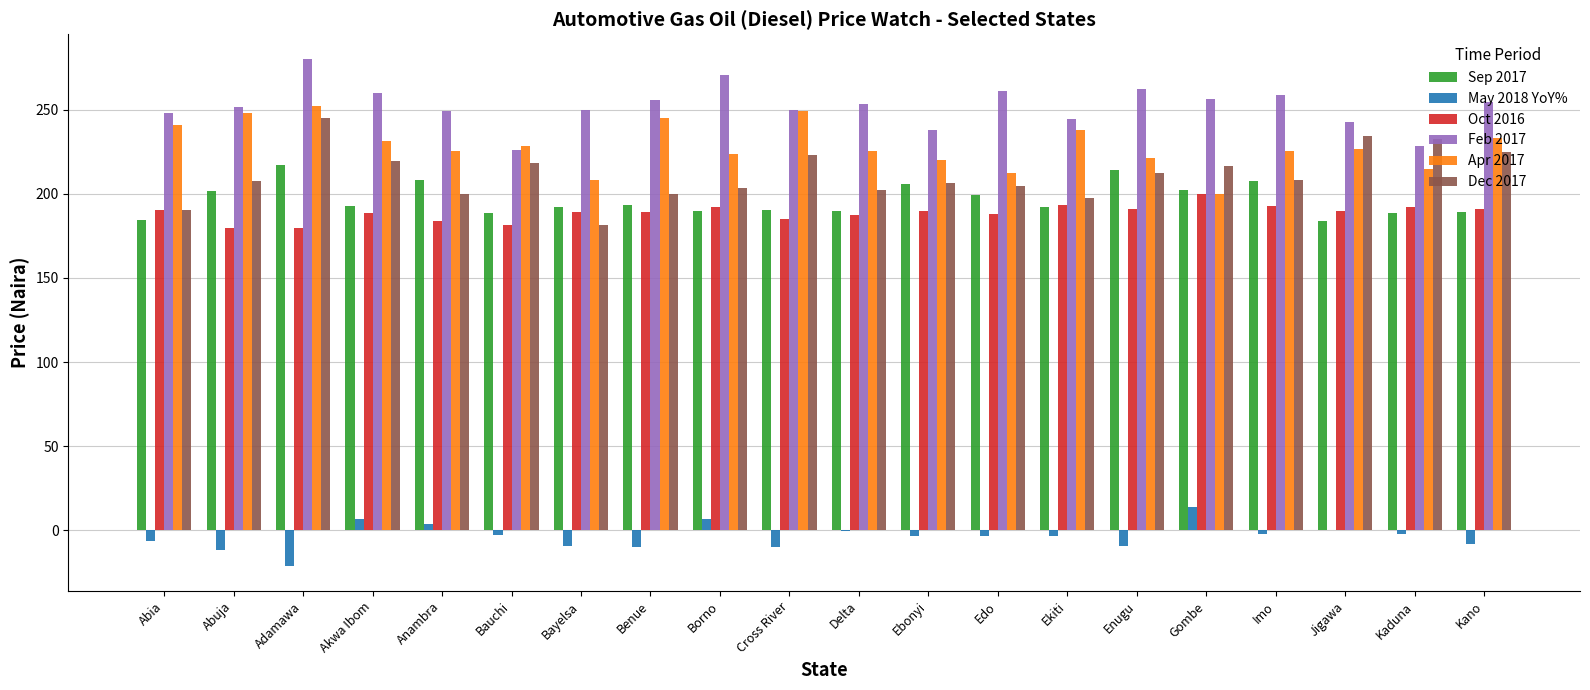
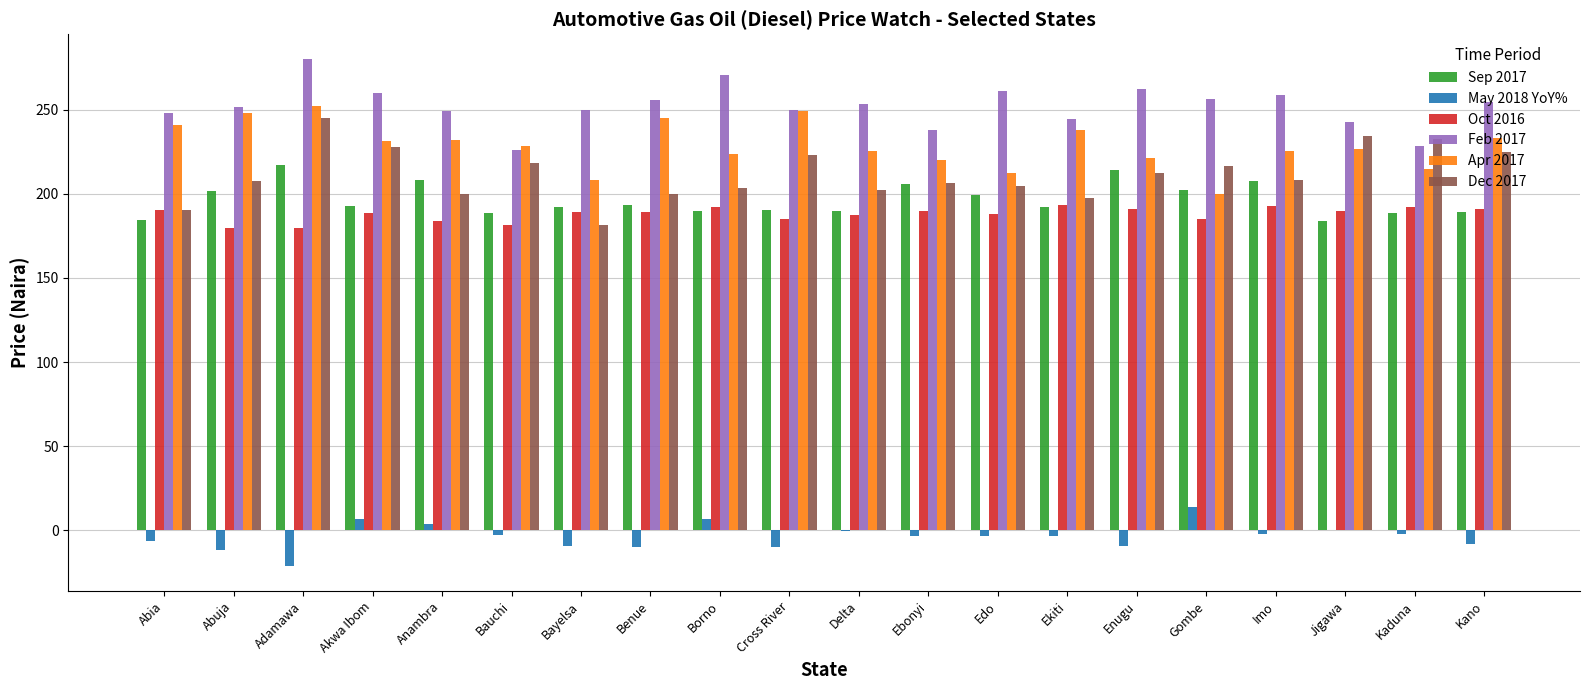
Dec 2017, Akwa Ibom: 220 -> 228
Apr 2017, Anambra: 225 -> 232
Oct 2016, Gombe: 200 -> 185
